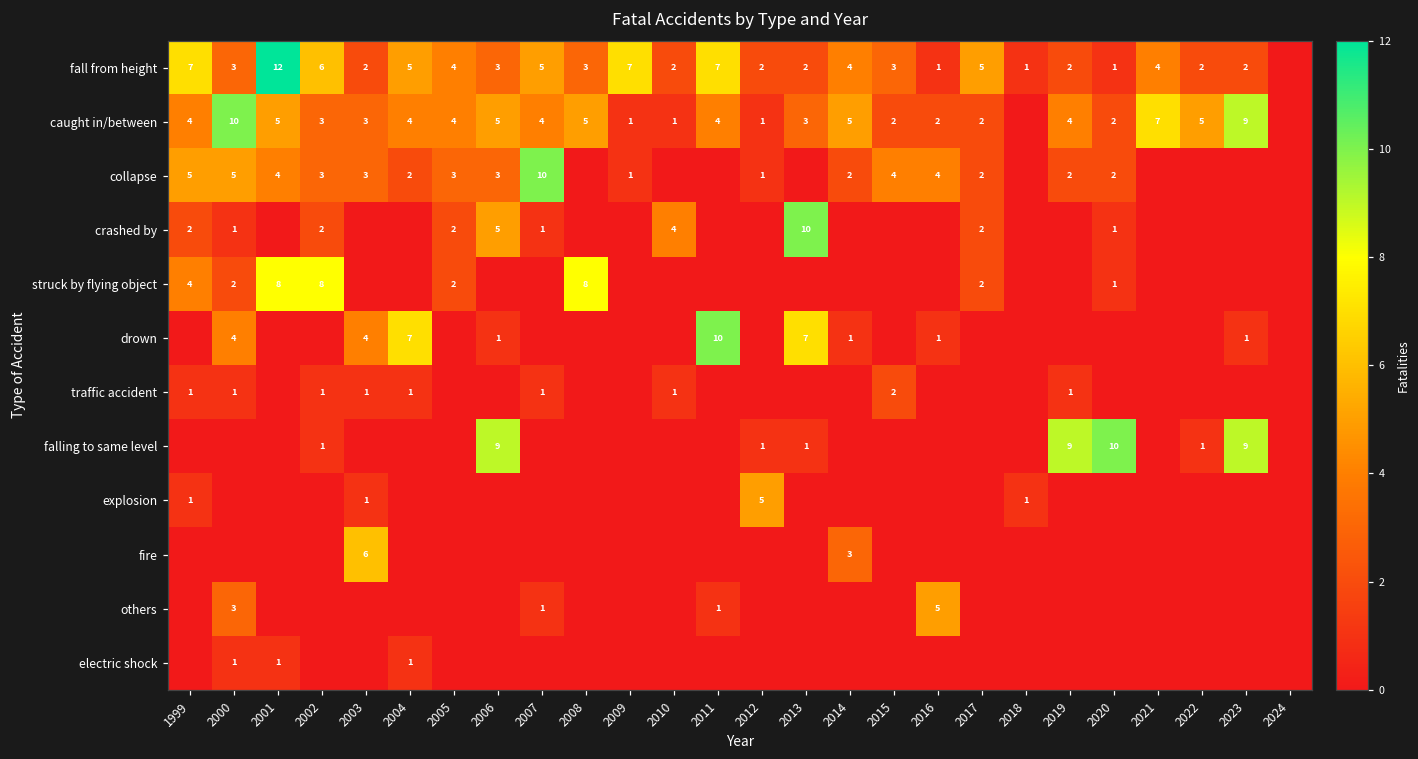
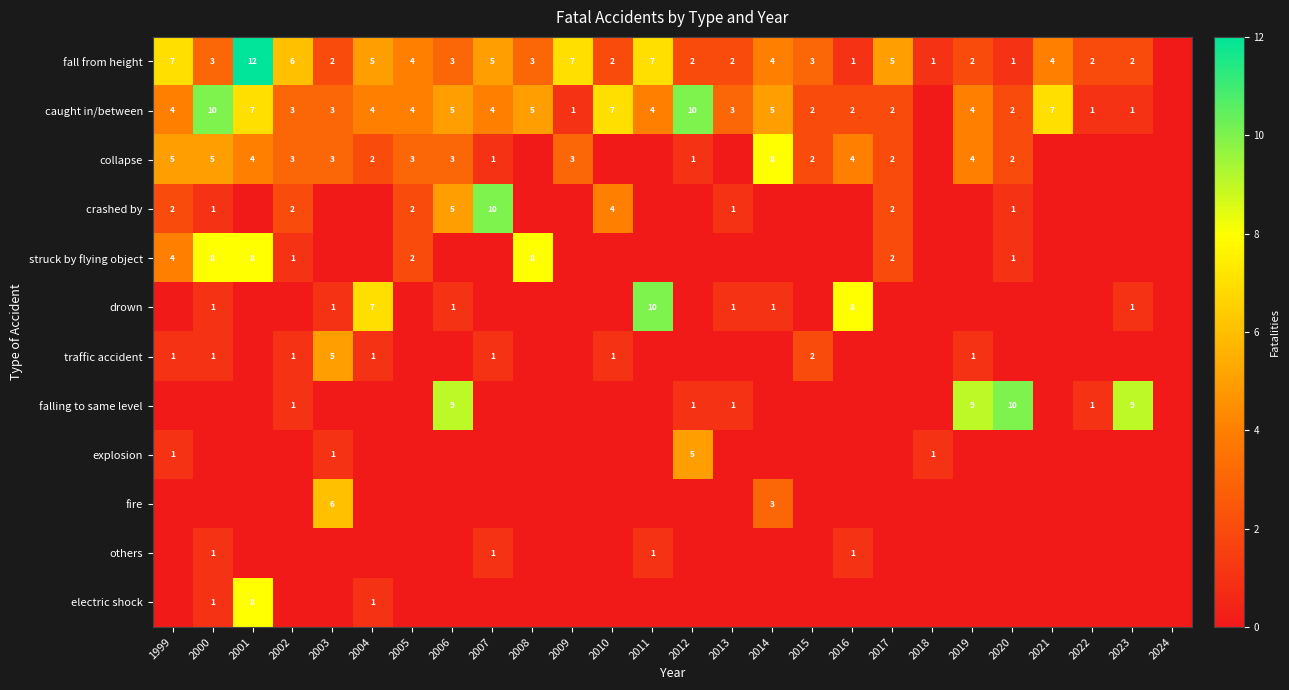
caught in/between, 2001: 5 -> 7
caught in/between, 2010: 1 -> 7
caught in/between, 2012: 1 -> 10
caught in/between, 2022: 5 -> 1
caught in/between, 2023: 9 -> 1
collapse, 2007: 10 -> 1
collapse, 2009: 1 -> 3
collapse, 2014: 2 -> 8
collapse, 2015: 4 -> 2
collapse, 2019: 2 -> 4
crashed by, 2007: 1 -> 10
crashed by, 2013: 10 -> 1
struck by flying object, 2000: 2 -> 8
struck by flying object, 2002: 8 -> 1
drown, 2000: 4 -> 1
drown, 2003: 4 -> 1
drown, 2013: 7 -> 1
drown, 2016: 1 -> 8
traffic accident, 2003: 1 -> 5
others, 2000: 3 -> 1
others, 2016: 5 -> 1
electric shock, 2001: 1 -> 8
